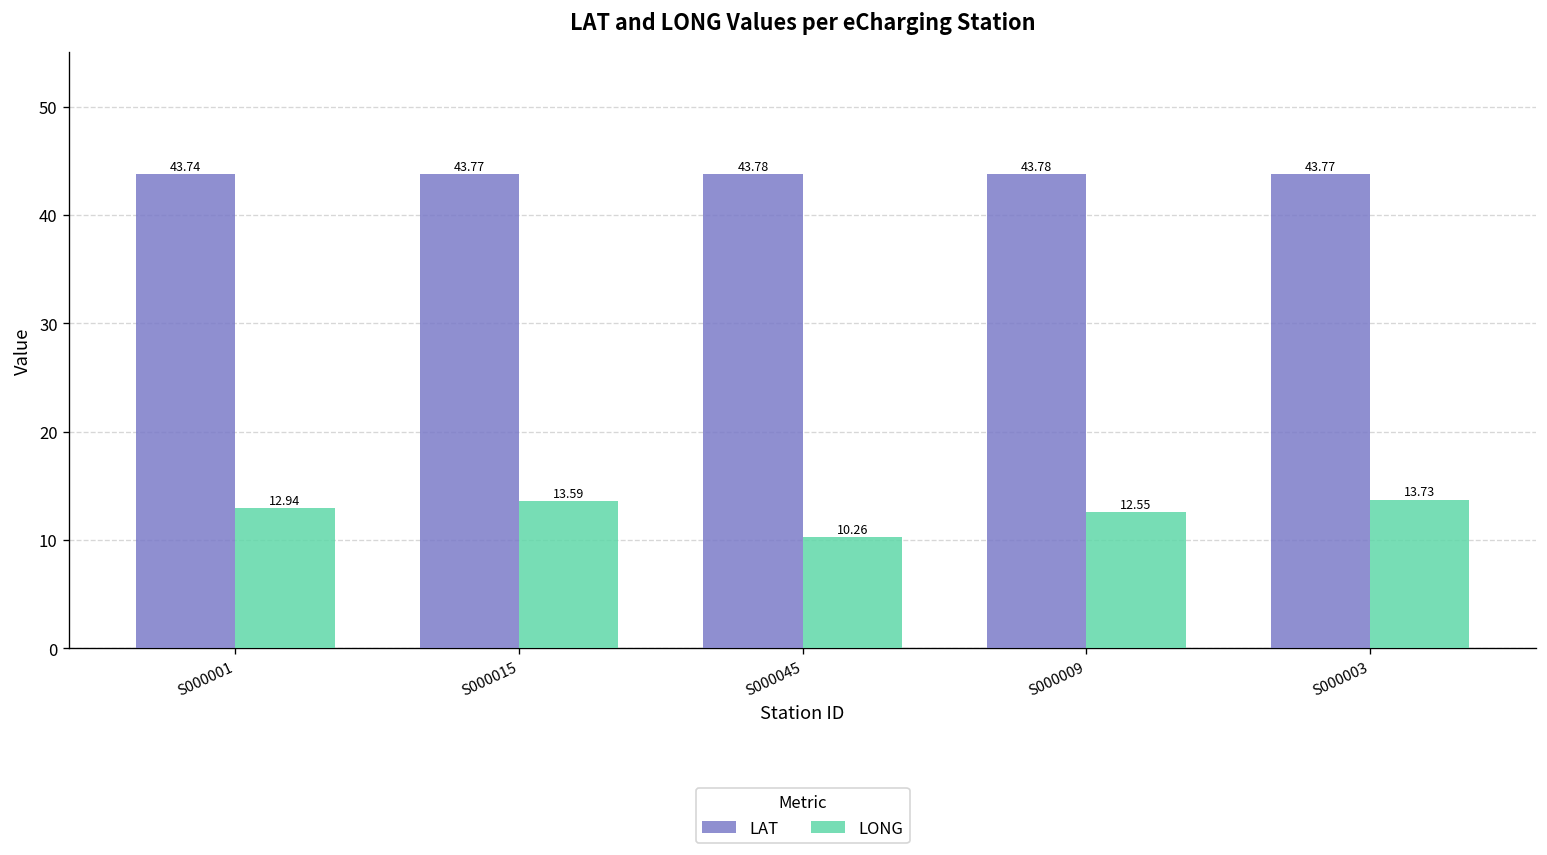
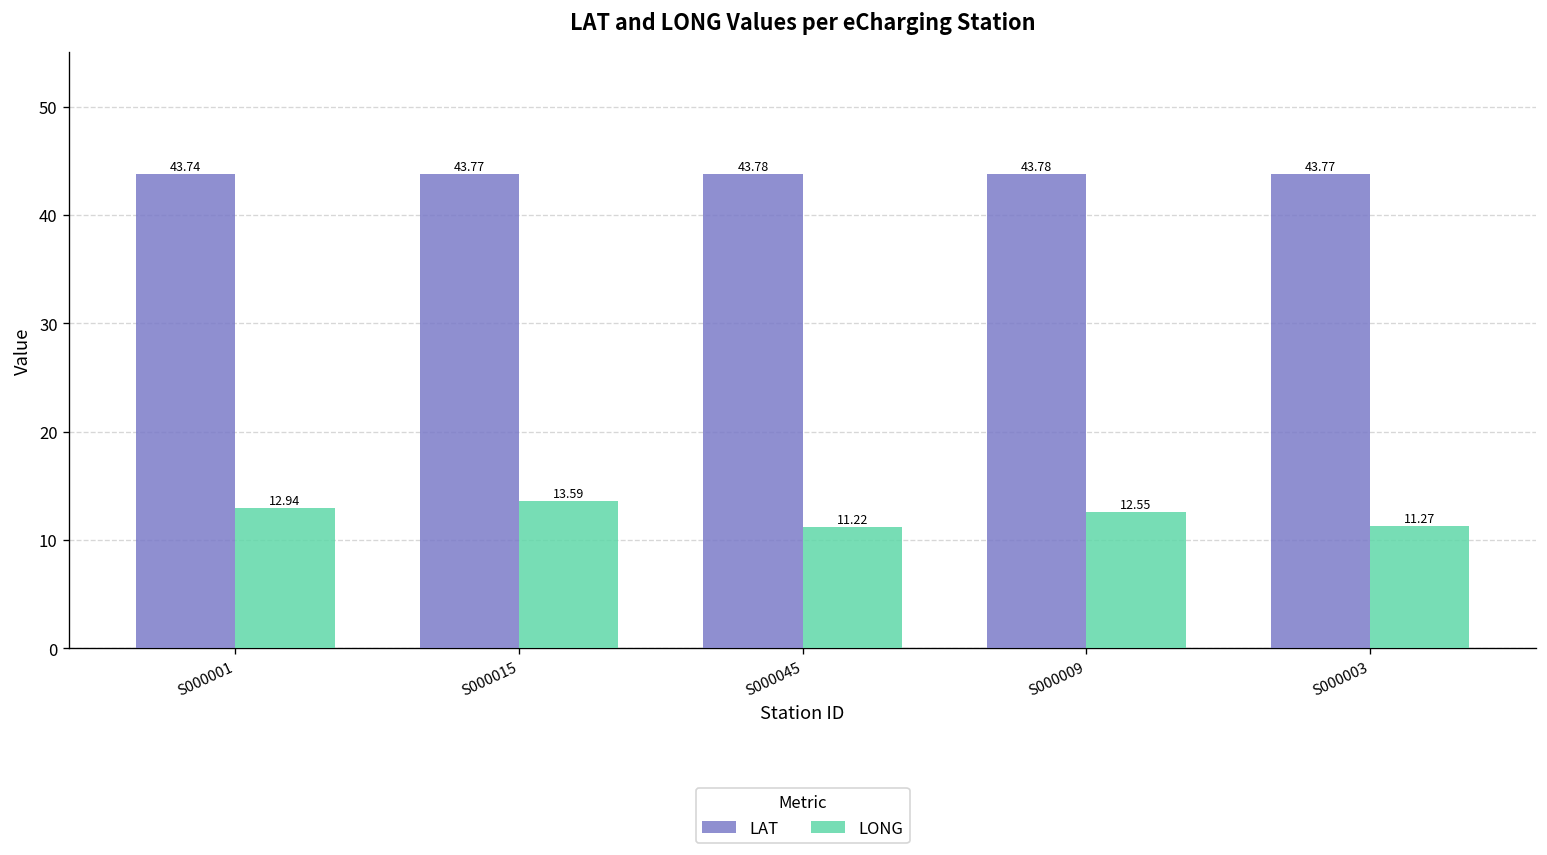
LONG, S000045: 10.26 -> 11.22
LONG, S000003: 13.73 -> 11.27
